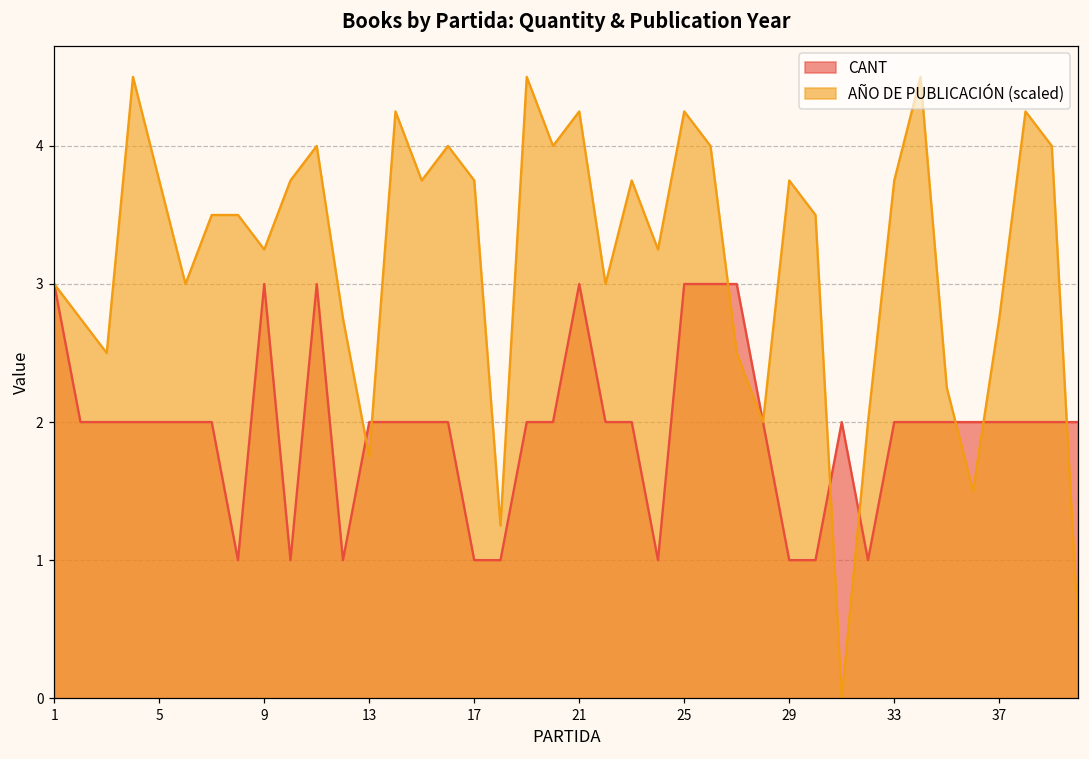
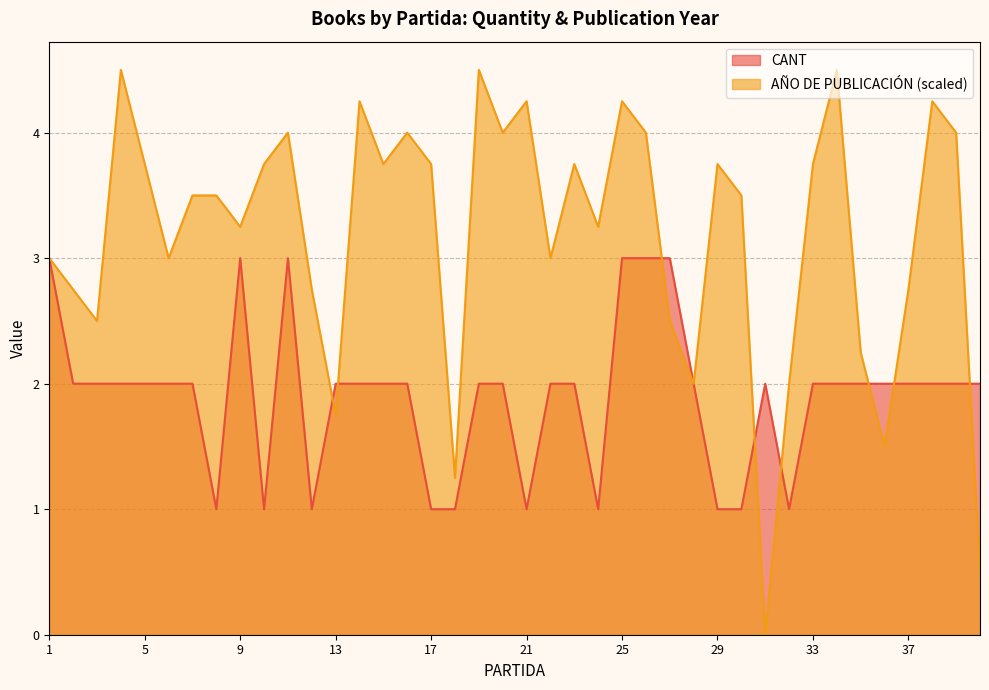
CANT, 21: 3 -> 1
